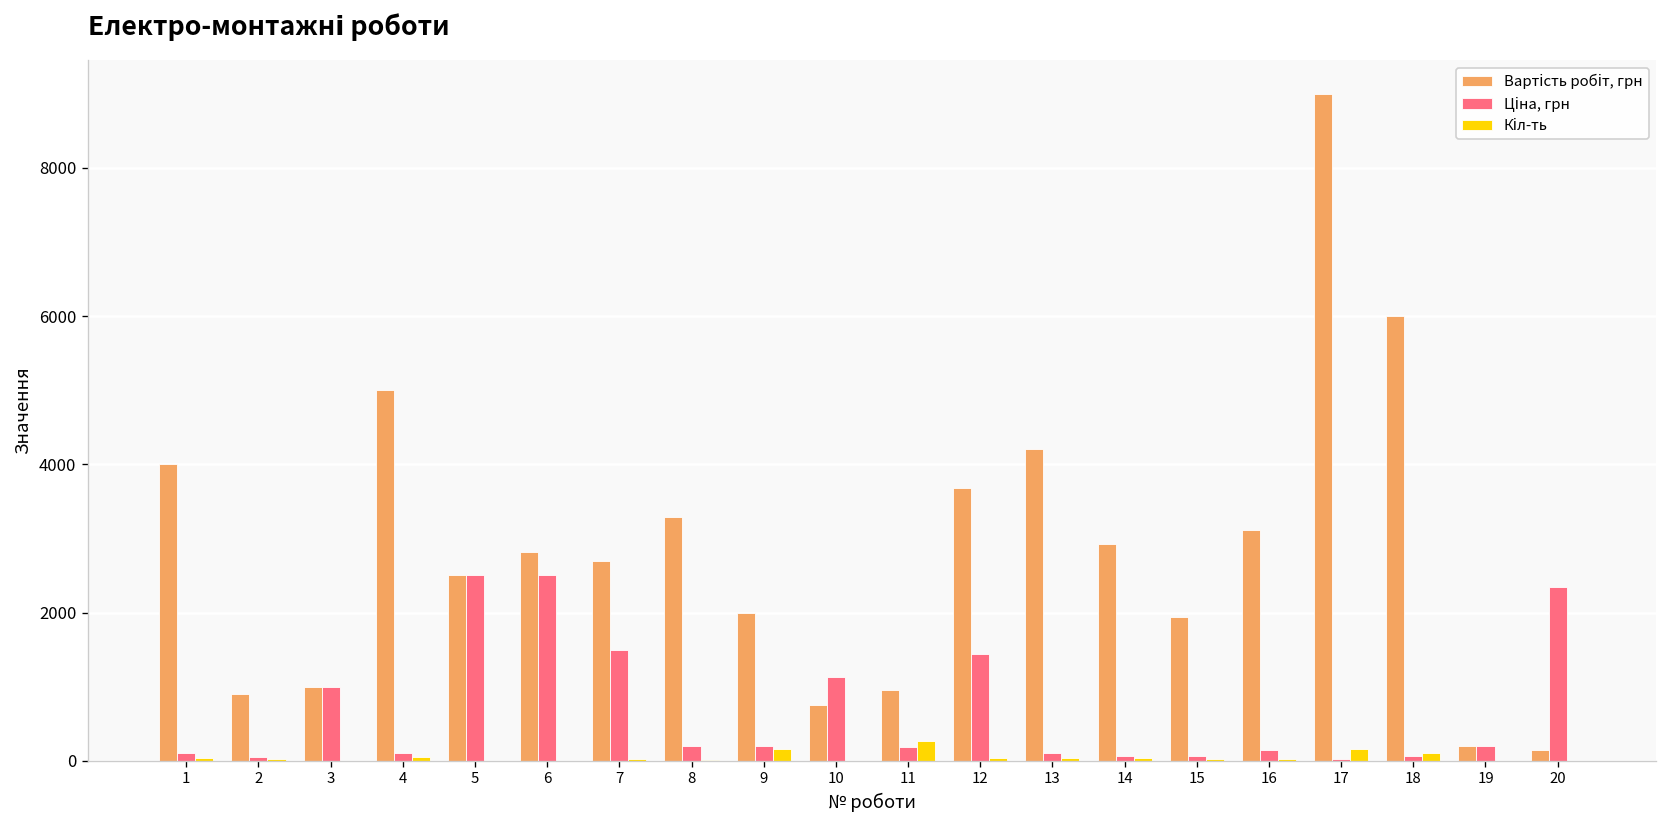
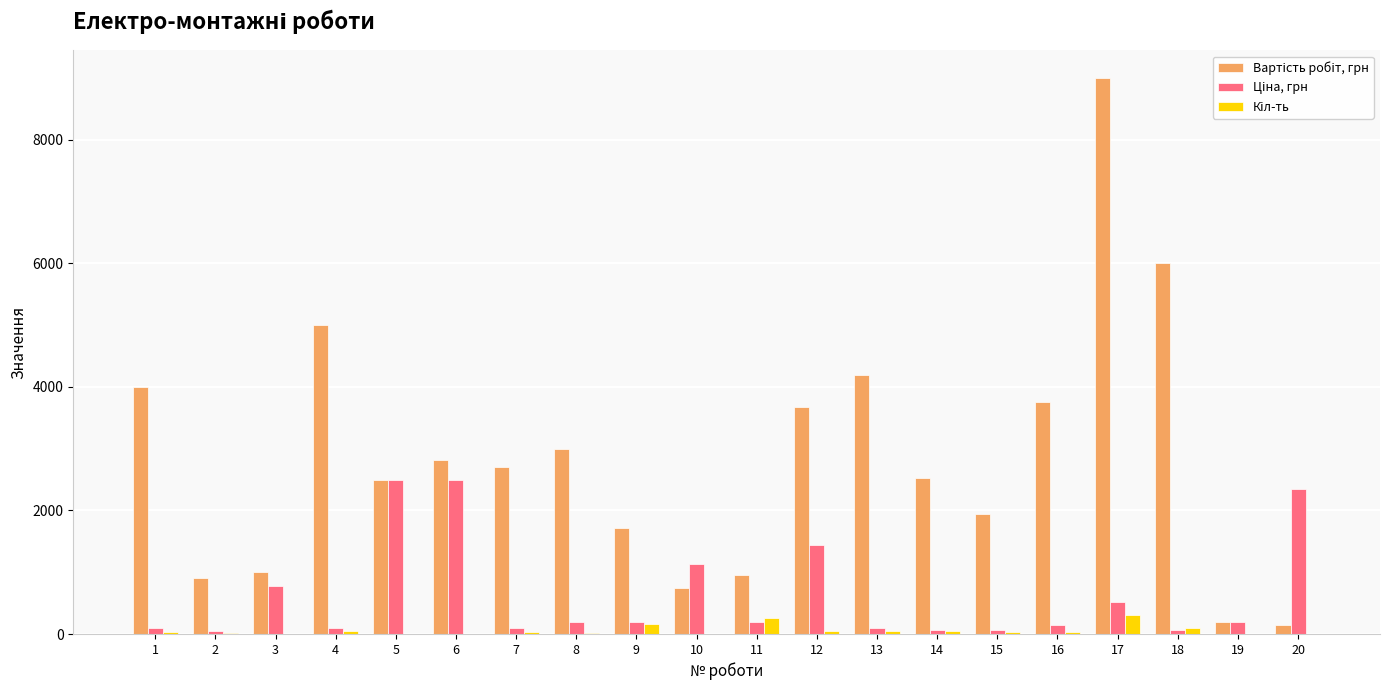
Ціна, грн, 3: 1000 -> 800
Ціна, грн, 7: 1500 -> 100
Вартість робіт, грн, 8: 3300 -> 3000
Вартість робіт, грн, 9: 2000 -> 1700
Вартість робіт, грн, 14: 2900 -> 2500
Вартість робіт, грн, 16: 3100 -> 3800
Ціна, грн, 17: 0 -> 500
Кіл-ть, 17: 200 -> 300
